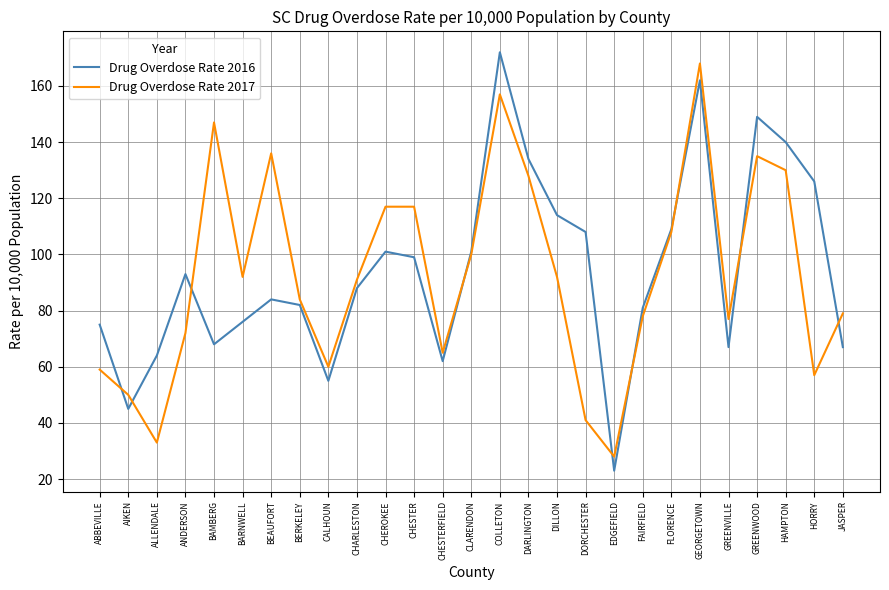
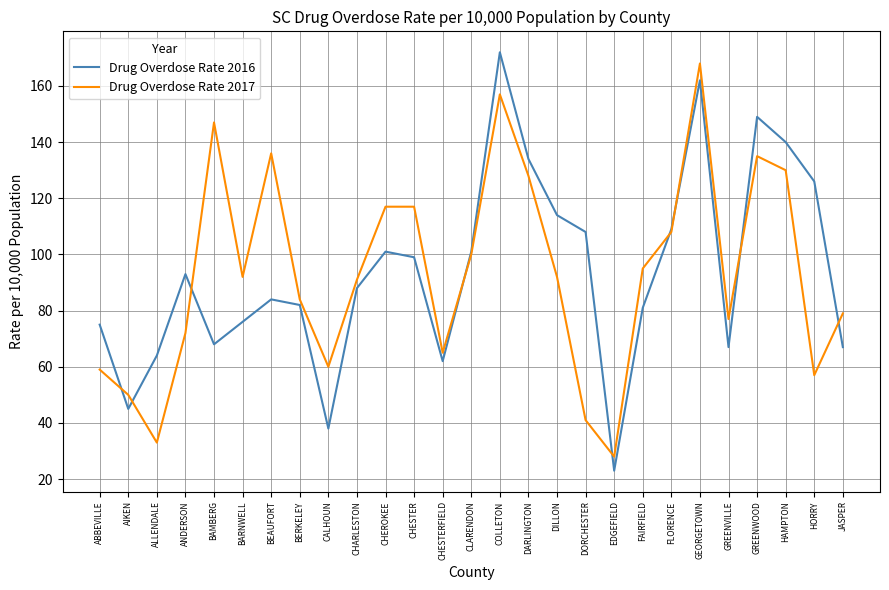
Drug Overdose Rate 2016, CALHOUN: 55 -> 38
Drug Overdose Rate 2017, FAIRFIELD: 78 -> 95
